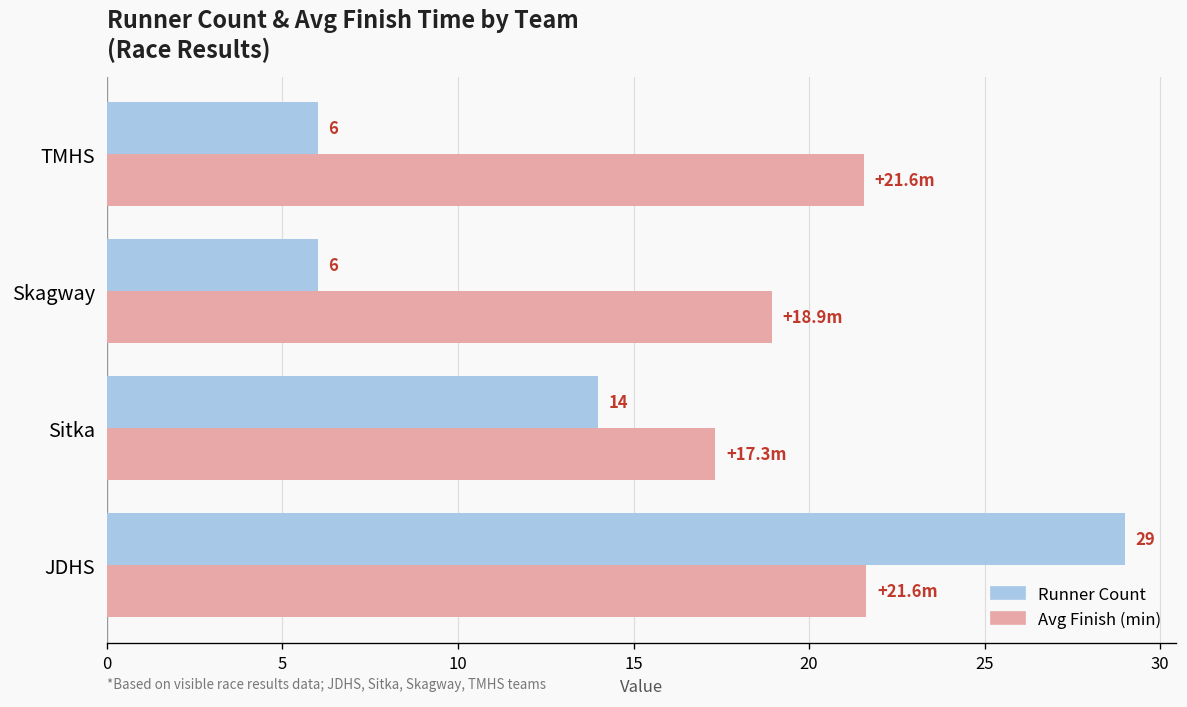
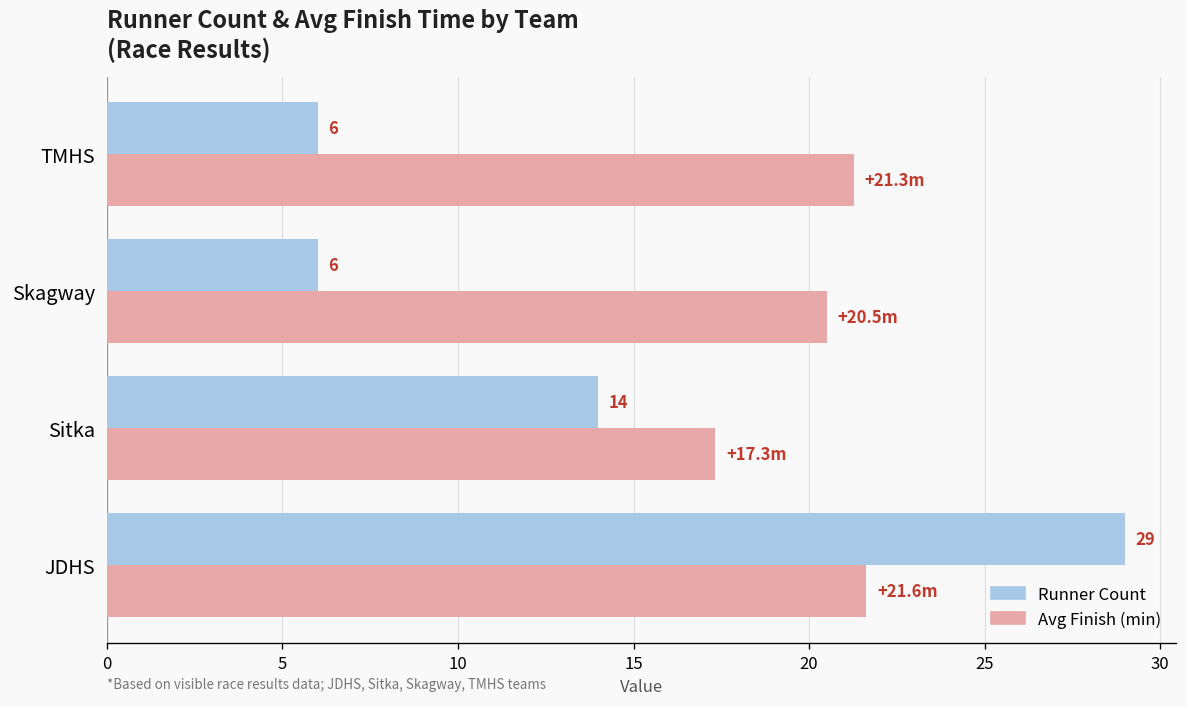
Avg Finish (min), TMHS: +21.6m -> +21.3m
Avg Finish (min), Skagway: +18.9m -> +20.5m
